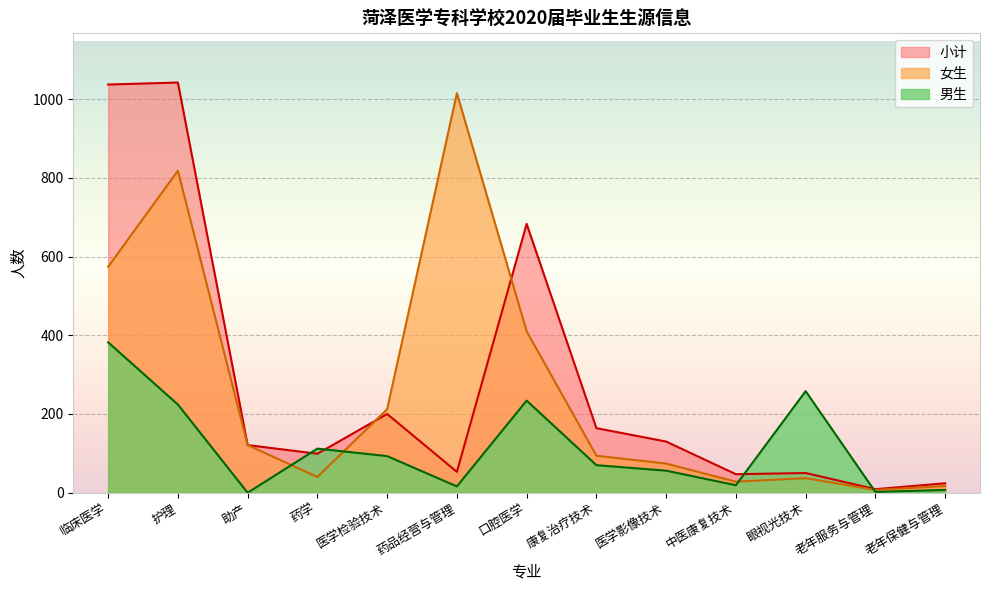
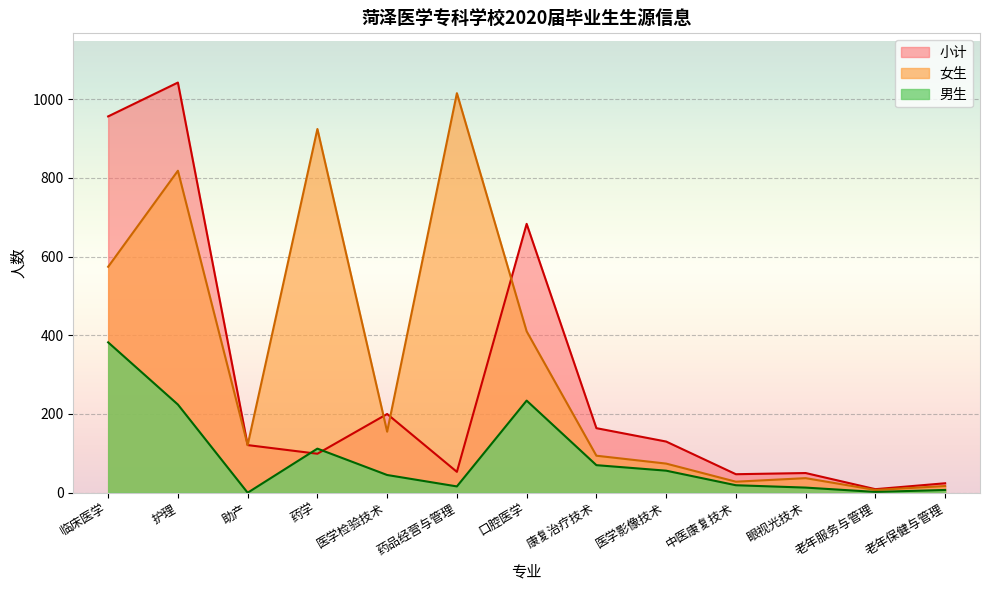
小计, 临床医学: 1040 -> 960
女生, 药学: 40 -> 920
女生, 医学检验技术: 210 -> 160
男生, 医学检验技术: 90 -> 50
男生, 眼视光技术: 260 -> 10
